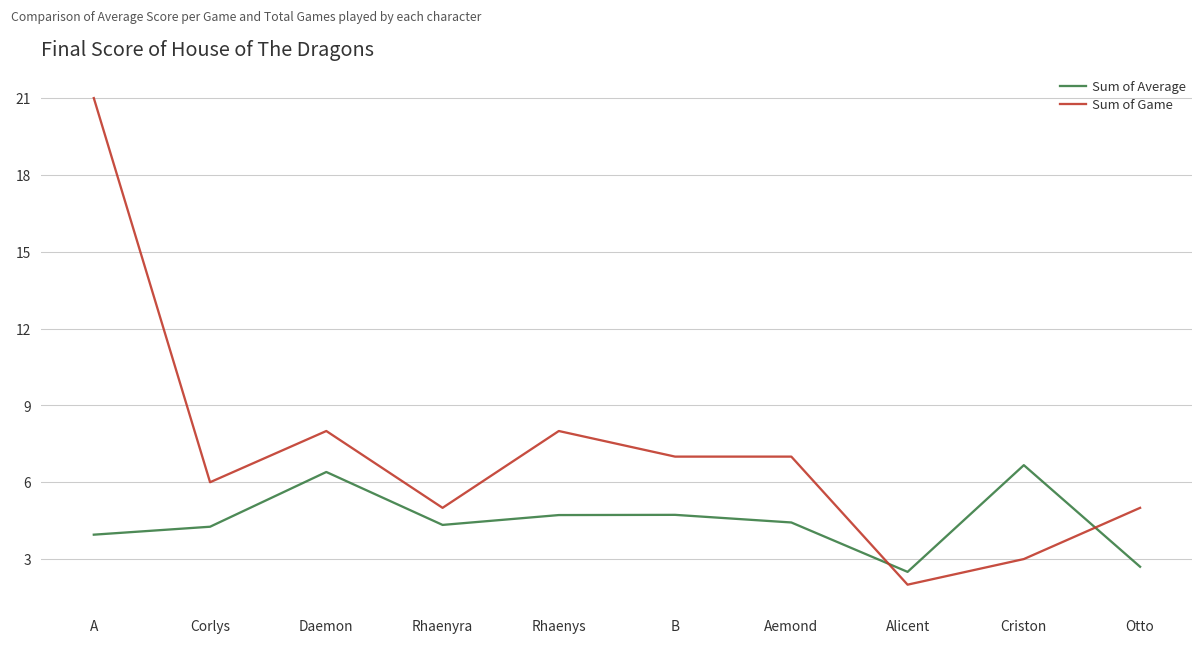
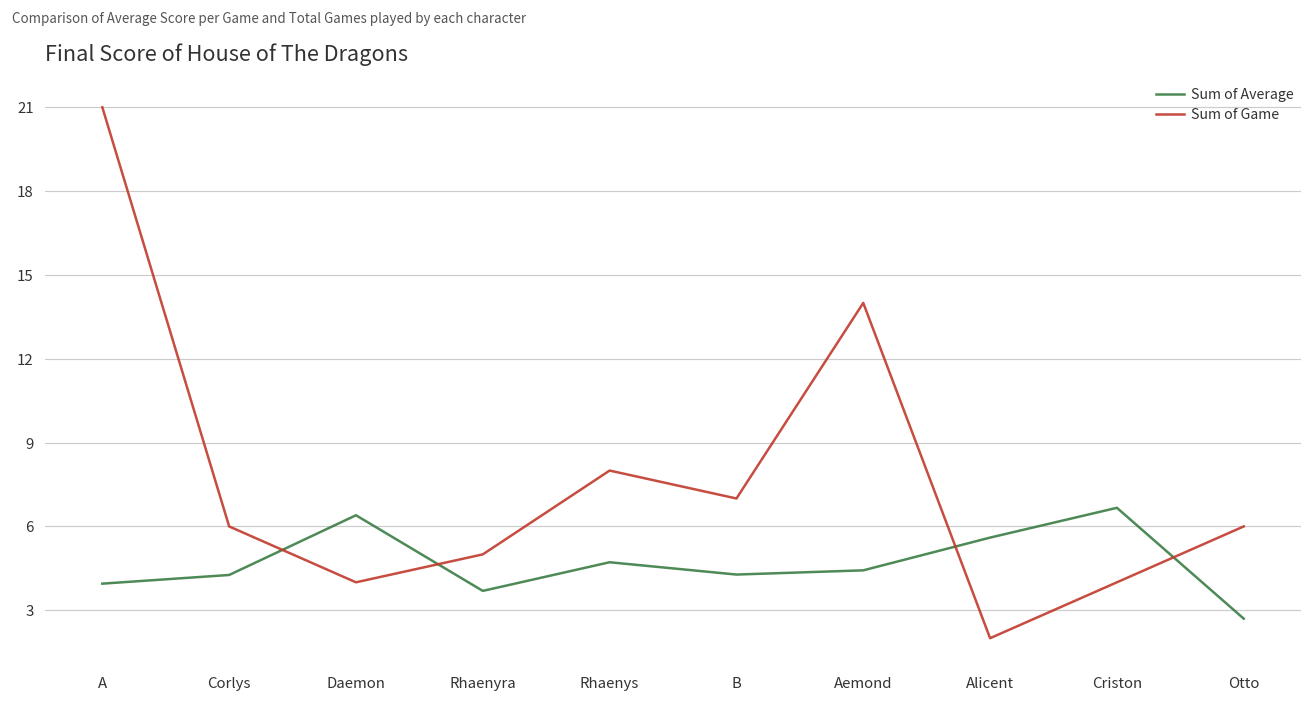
Sum of Game, Daemon: 8 -> 4
Sum of Average, Rhaenyra: 4.3 -> 3.7
Sum of Average, B: 4.7 -> 4.3
Sum of Game, Aemond: 7 -> 14
Sum of Average, Alicent: 2.5 -> 5.6
Sum of Game, Criston: 3 -> 4
Sum of Game, Otto: 5 -> 6
